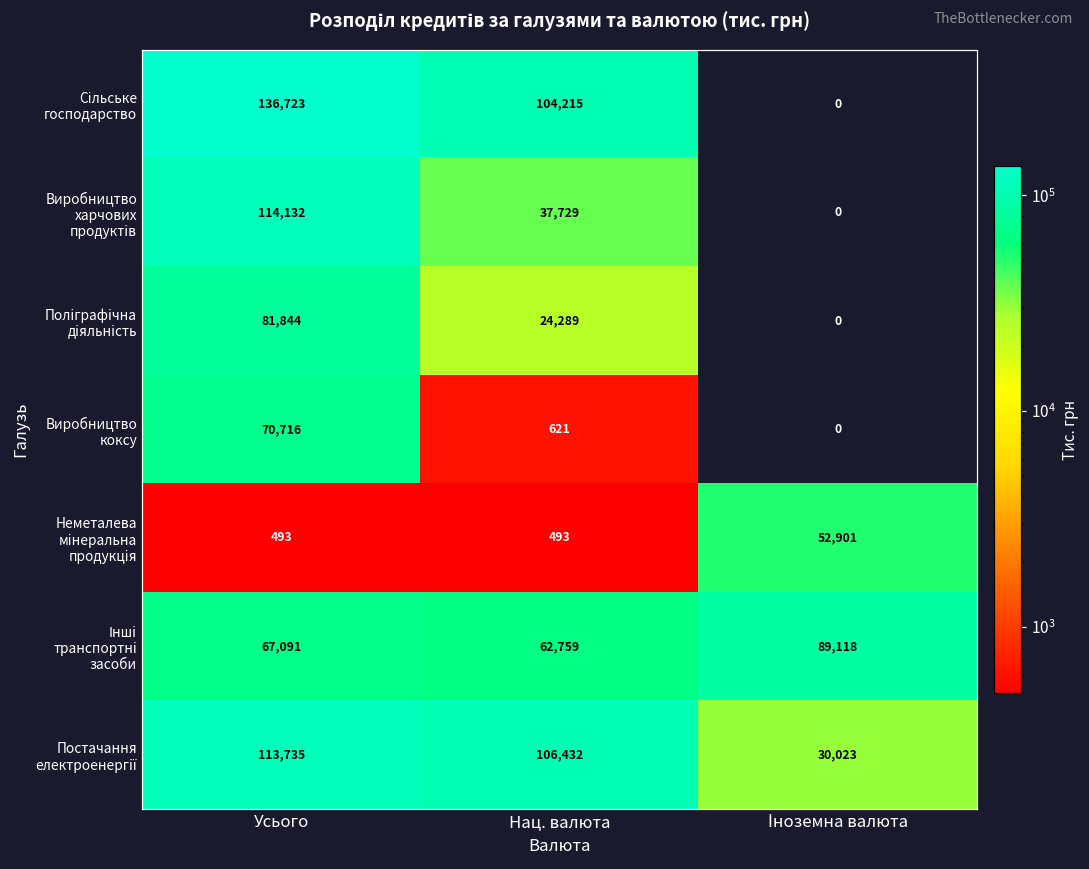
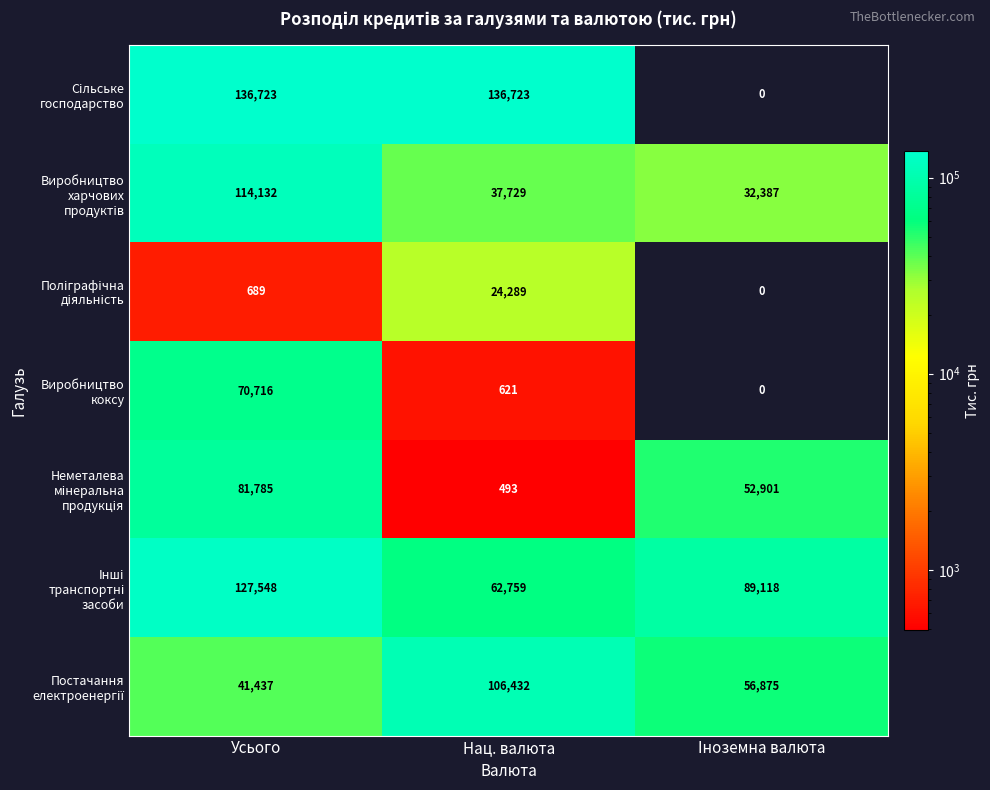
Сільське господарство, Нац. валюта: 104,215 -> 136,723
Виробництво харчових продуктів, Іноземна валюта: 0 -> 32,387
Поліграфічна діяльність, Усього: 81,844 -> 689
Неметалева мінеральна продукція, Усього: 493 -> 81,785
Інші транспортні засоби, Усього: 67,091 -> 127,548
Постачання електроенергії, Усього: 113,735 -> 41,437
Постачання електроенергії, Іноземна валюта: 30,023 -> 56,875
